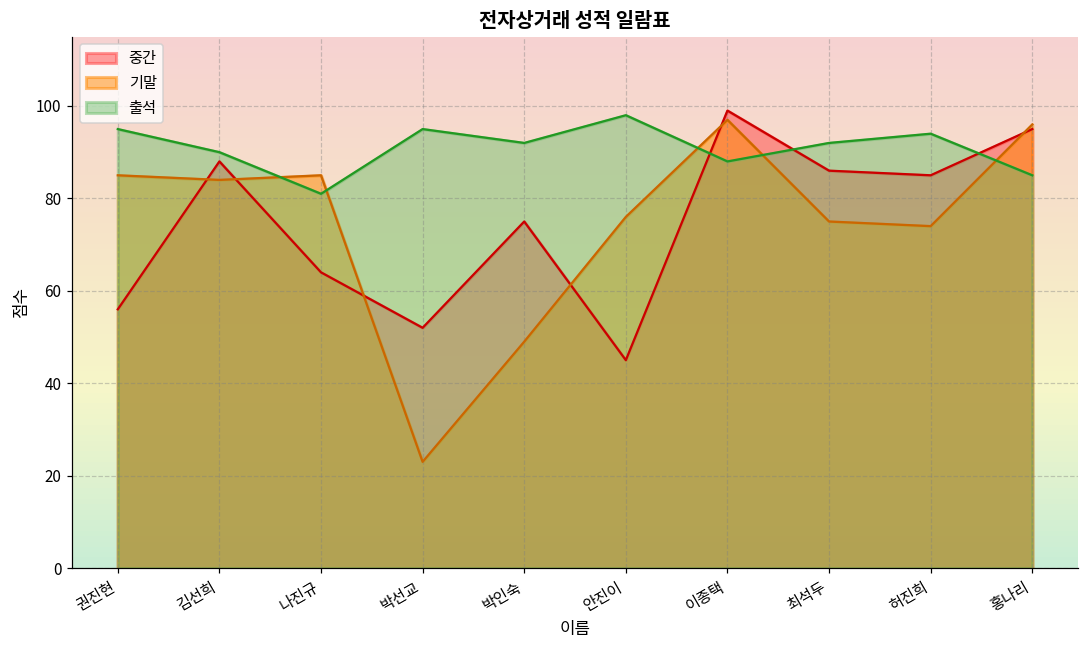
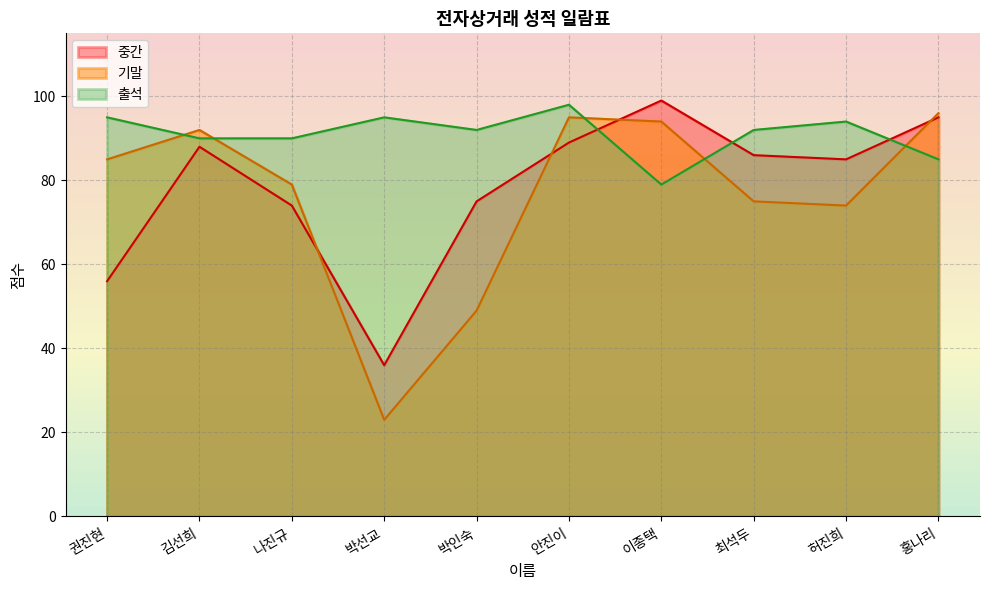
기말, 김선희: 84 -> 92
중간, 나진규: 64 -> 74
기말, 나진규: 85 -> 79
출석, 나진규: 81 -> 90
중간, 박선교: 52 -> 36
중간, 안진이: 45 -> 89
기말, 안진이: 76 -> 95
기말, 이종택: 97 -> 94
출석, 이종택: 88 -> 79
